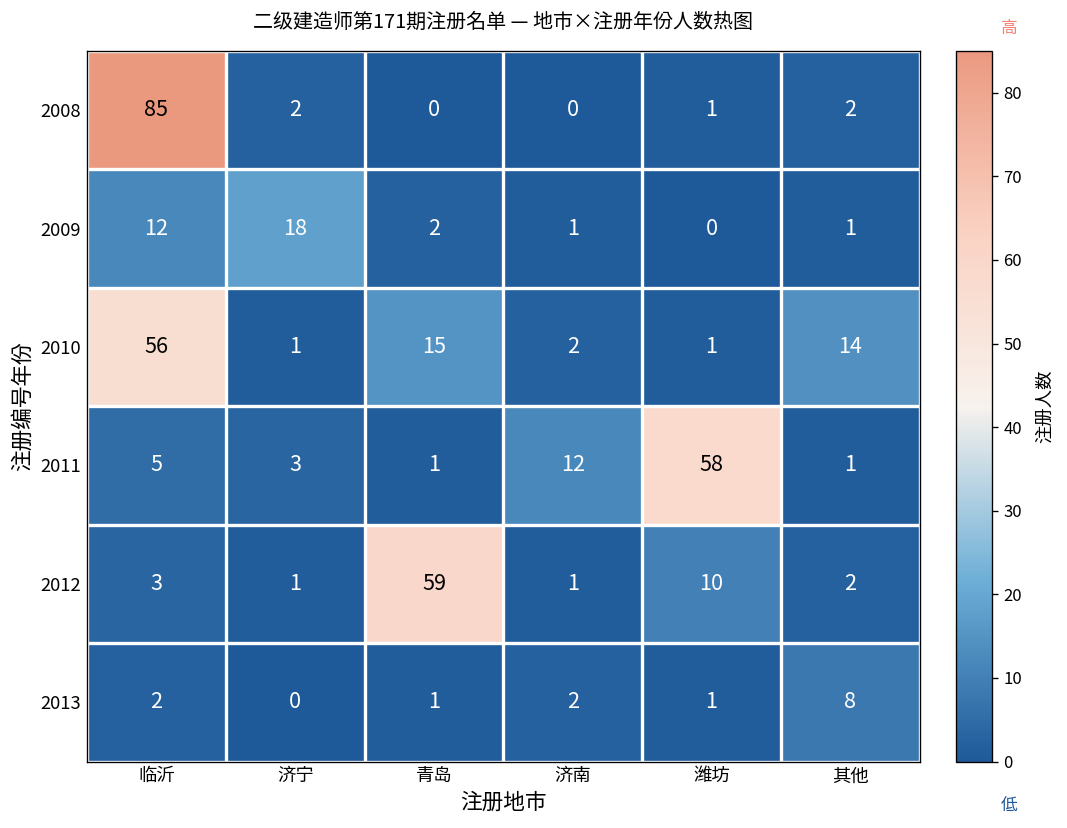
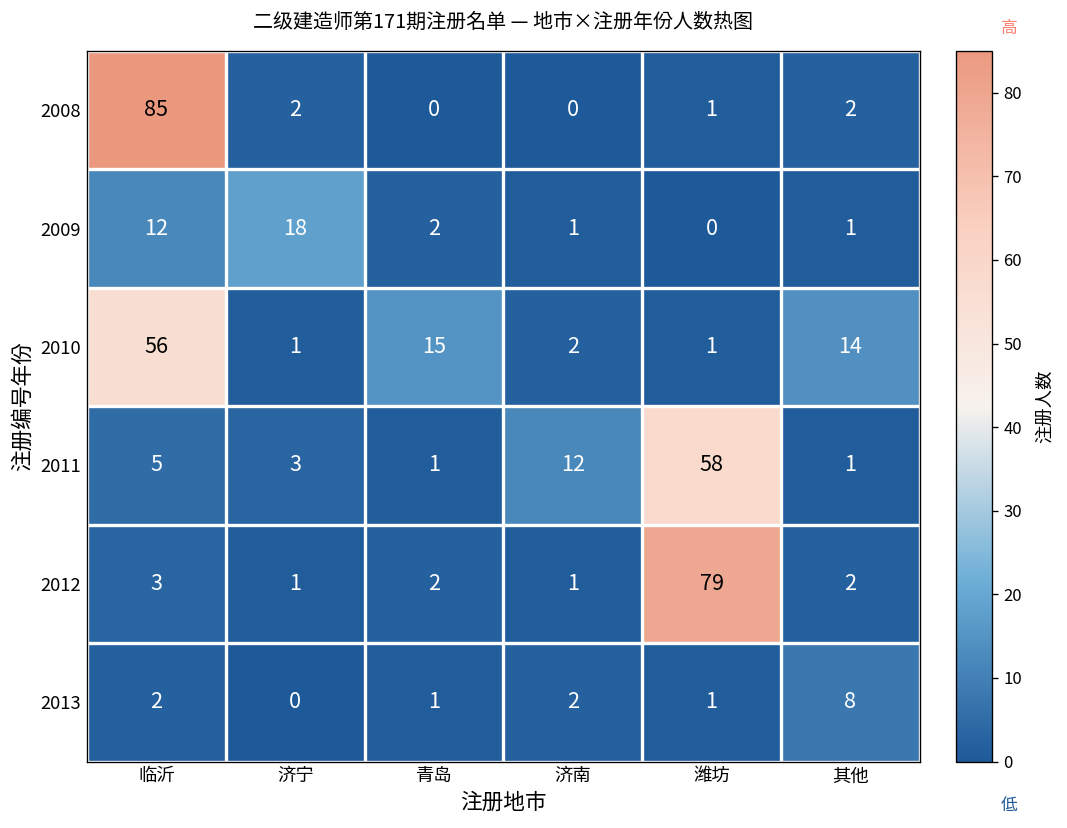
2012, 青岛: 59 -> 2
2012, 潍坊: 10 -> 79
